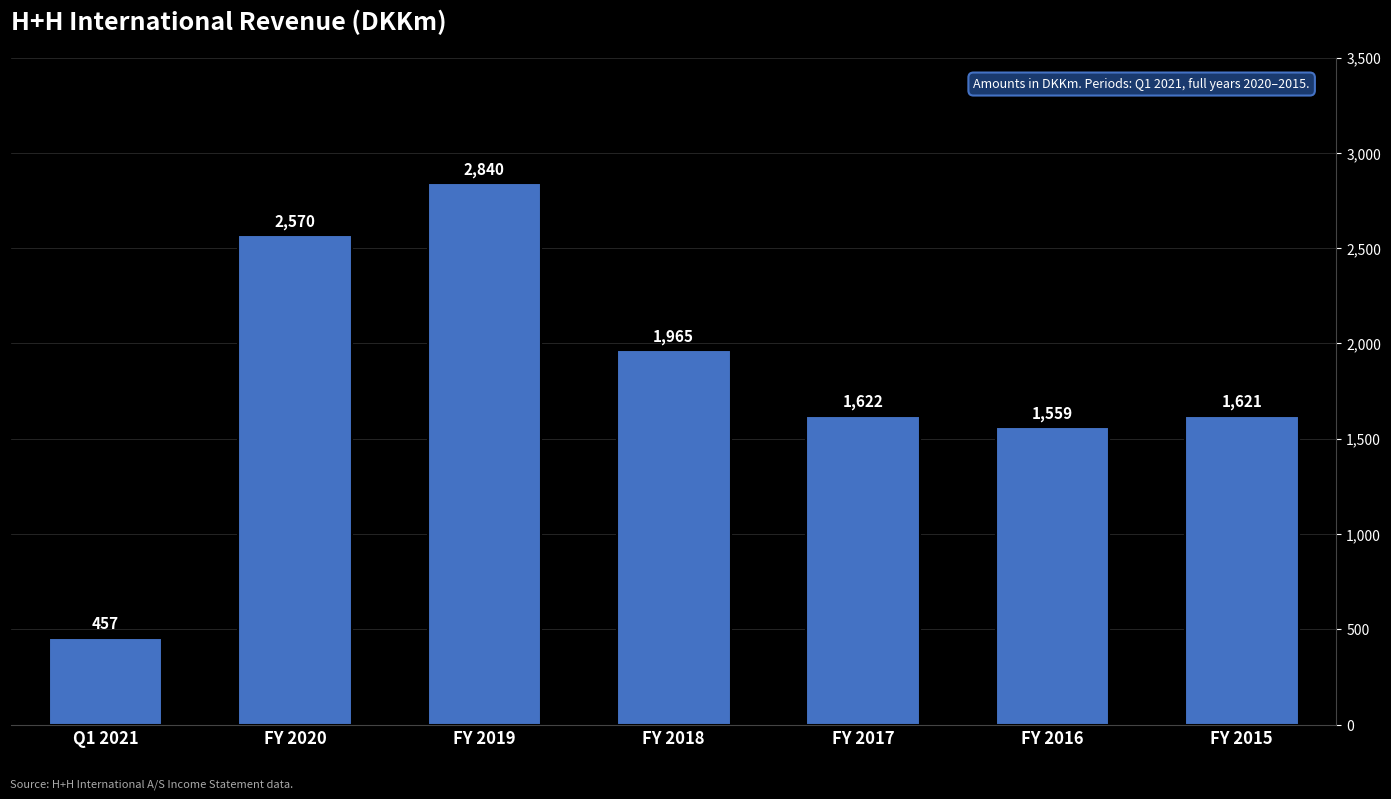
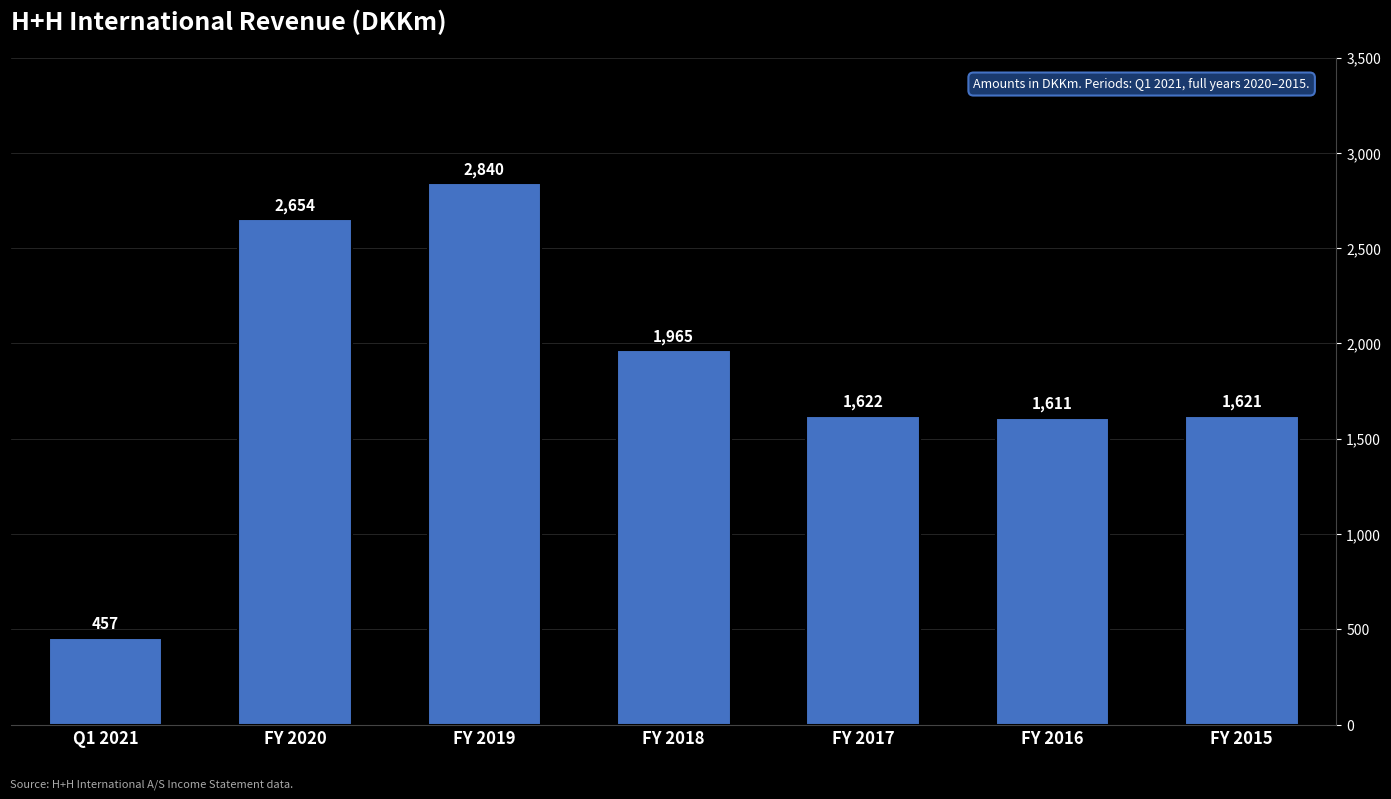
FY 2020: 2,570 -> 2,654
FY 2016: 1,559 -> 1,611
